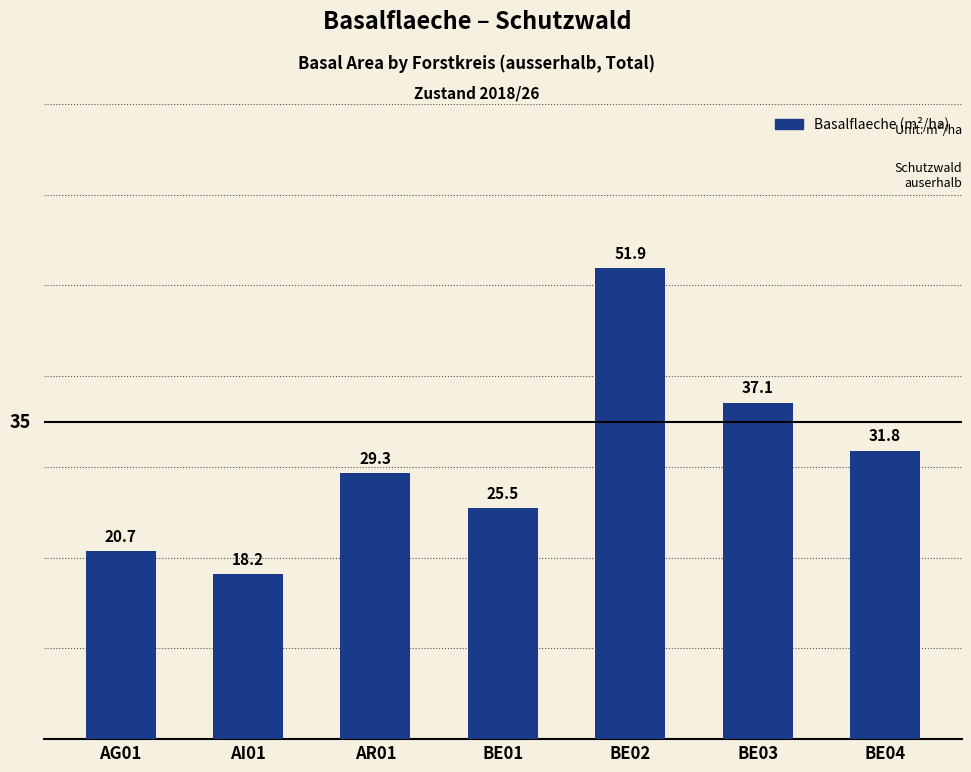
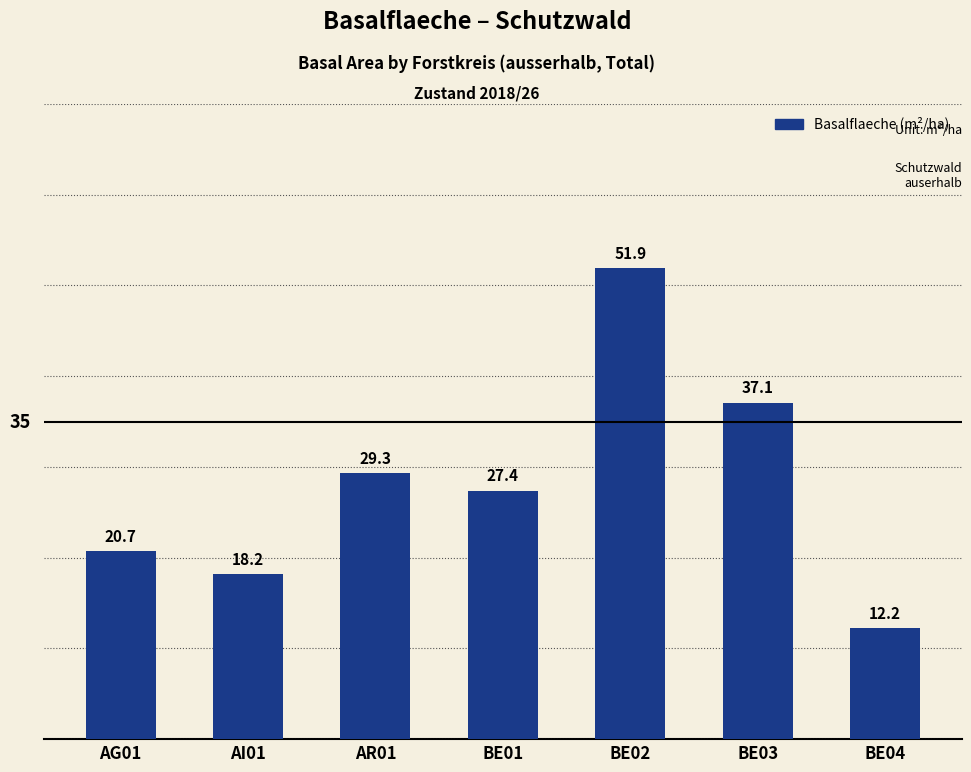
BE01: 25.5 -> 27.4
BE04: 31.8 -> 12.2
